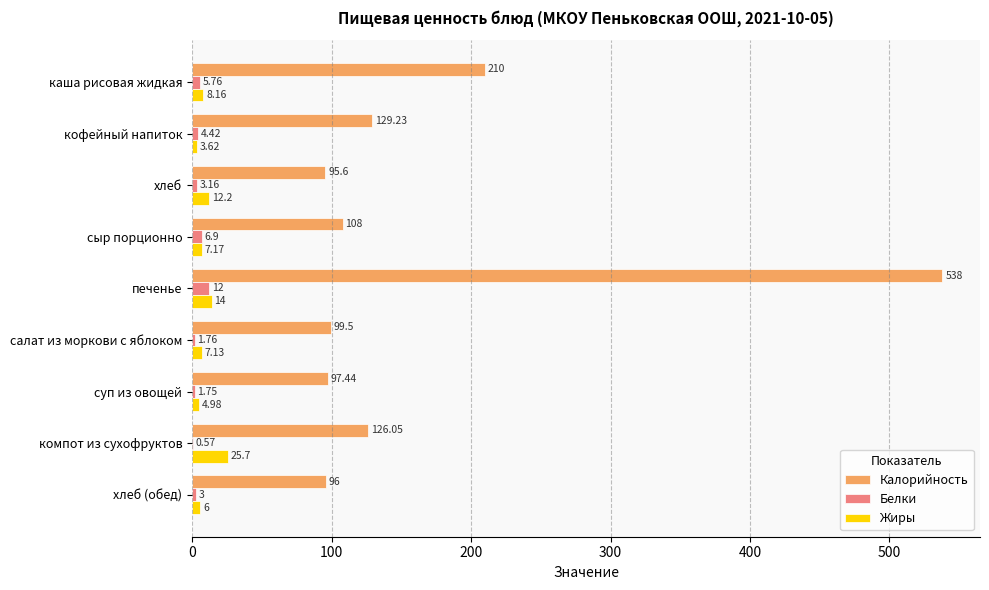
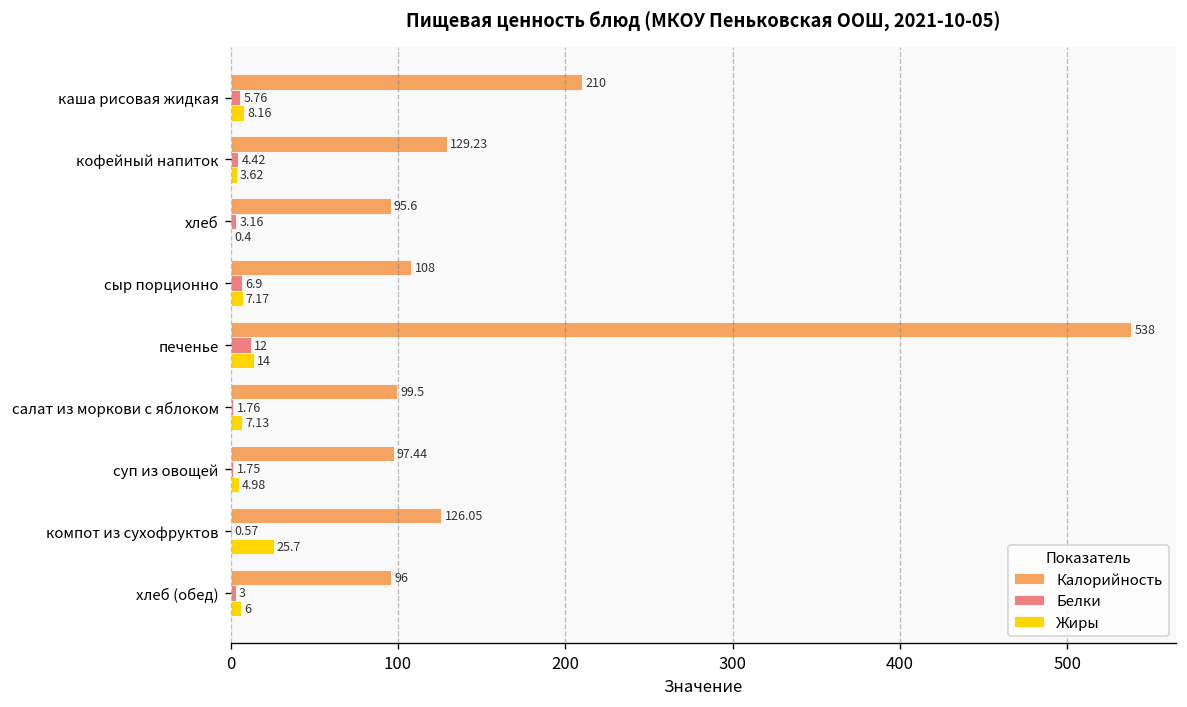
Жиры, хлеб: 12.2 -> 0.4
